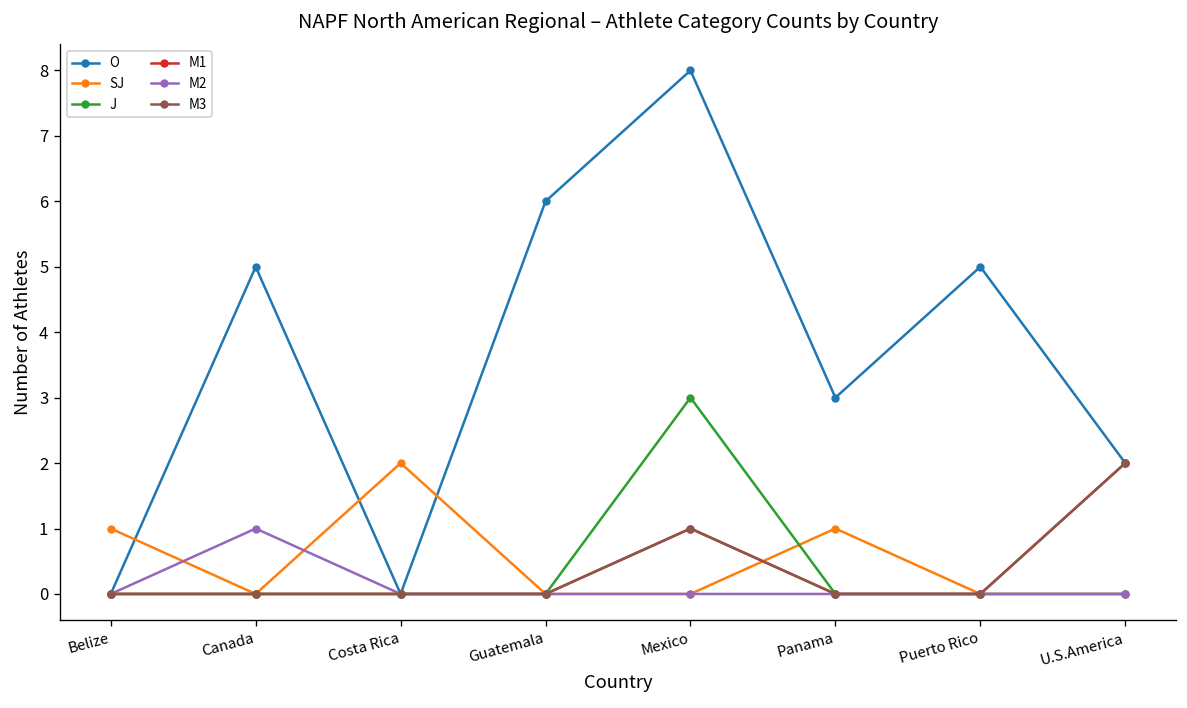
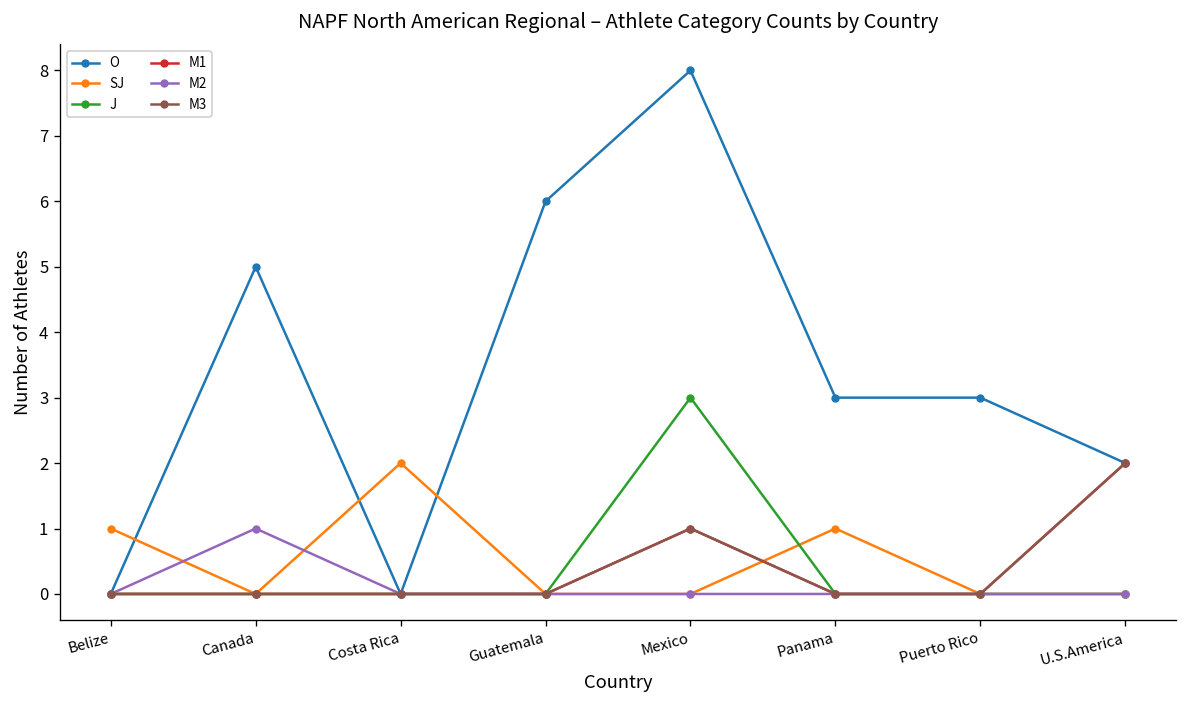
O, Puerto Rico: 5 -> 3
